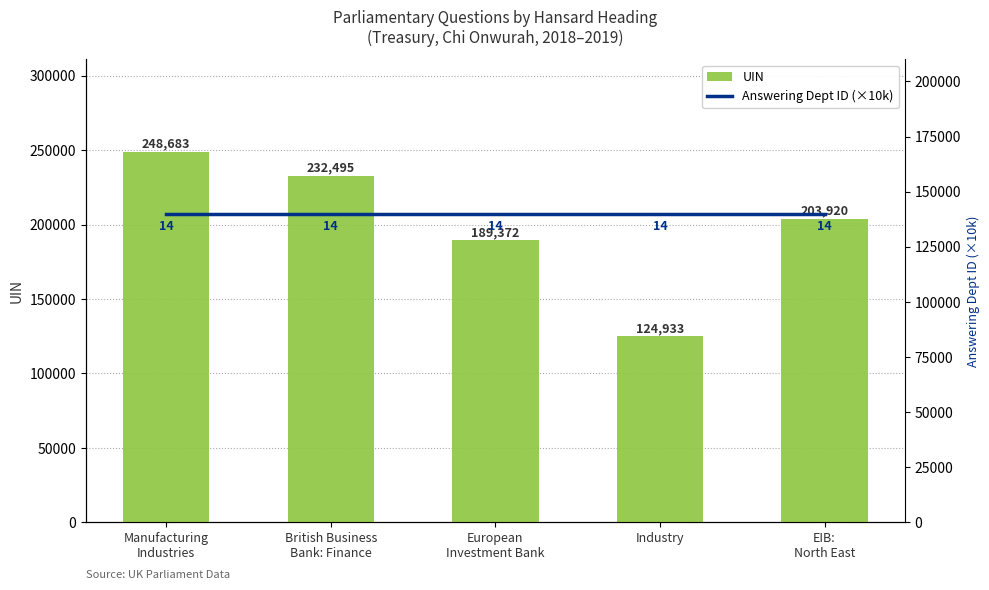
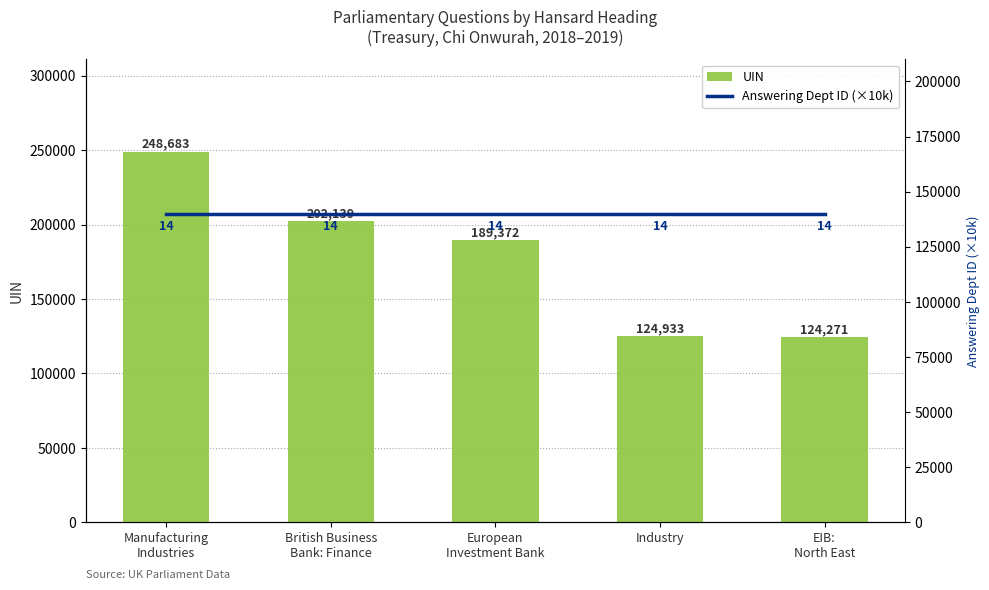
UIN, British Business Bank: Finance: 232,495 -> 202,139
UIN, EIB: North East: 203,920 -> 124,271
